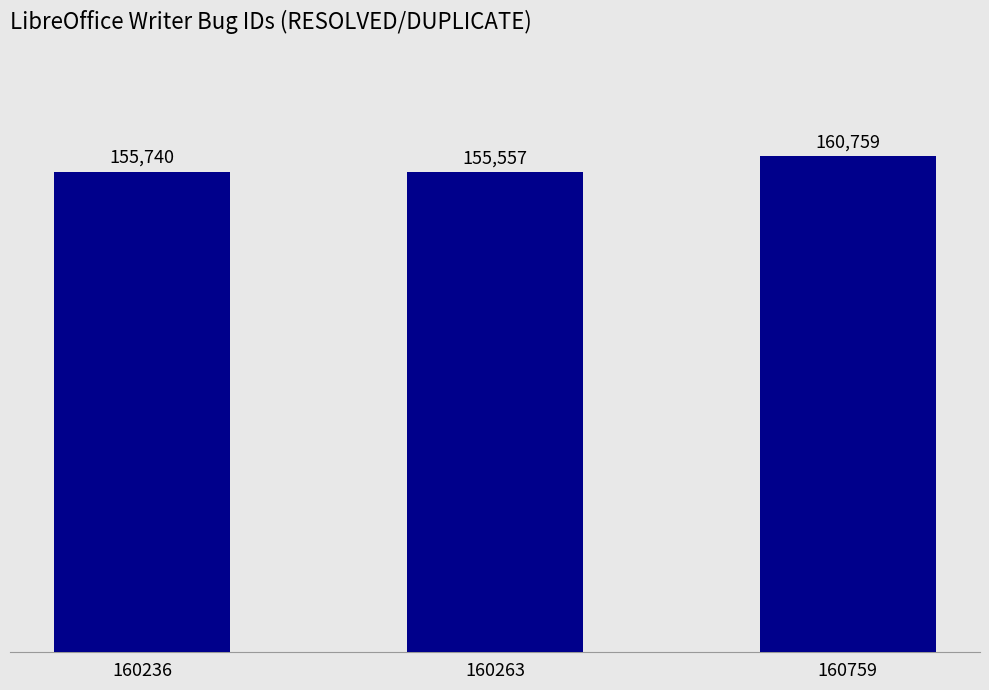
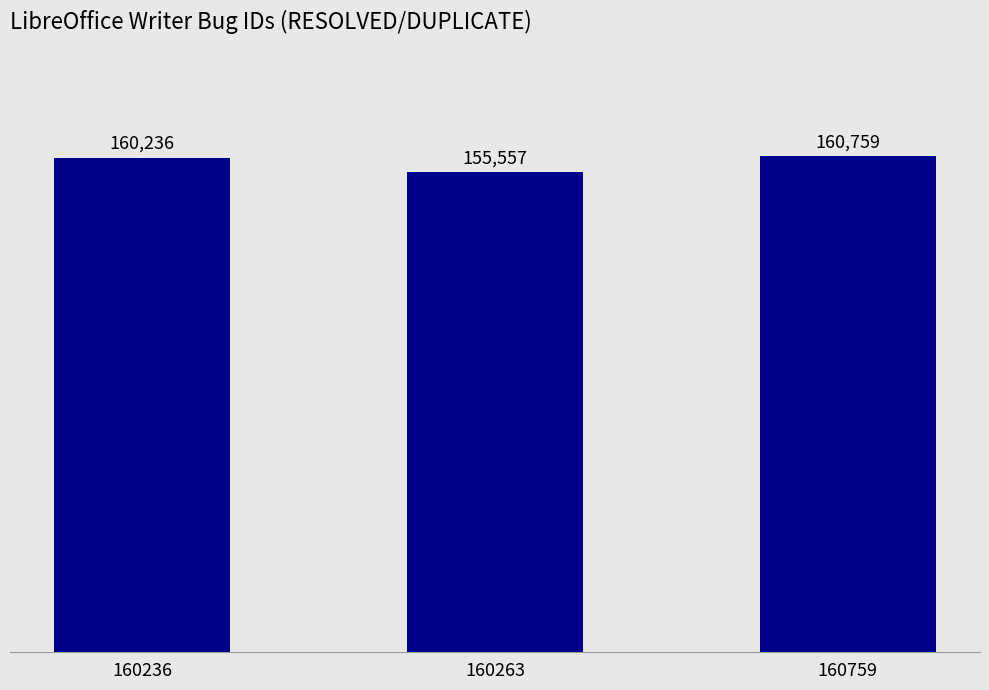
160236: 155,740 -> 160,236
